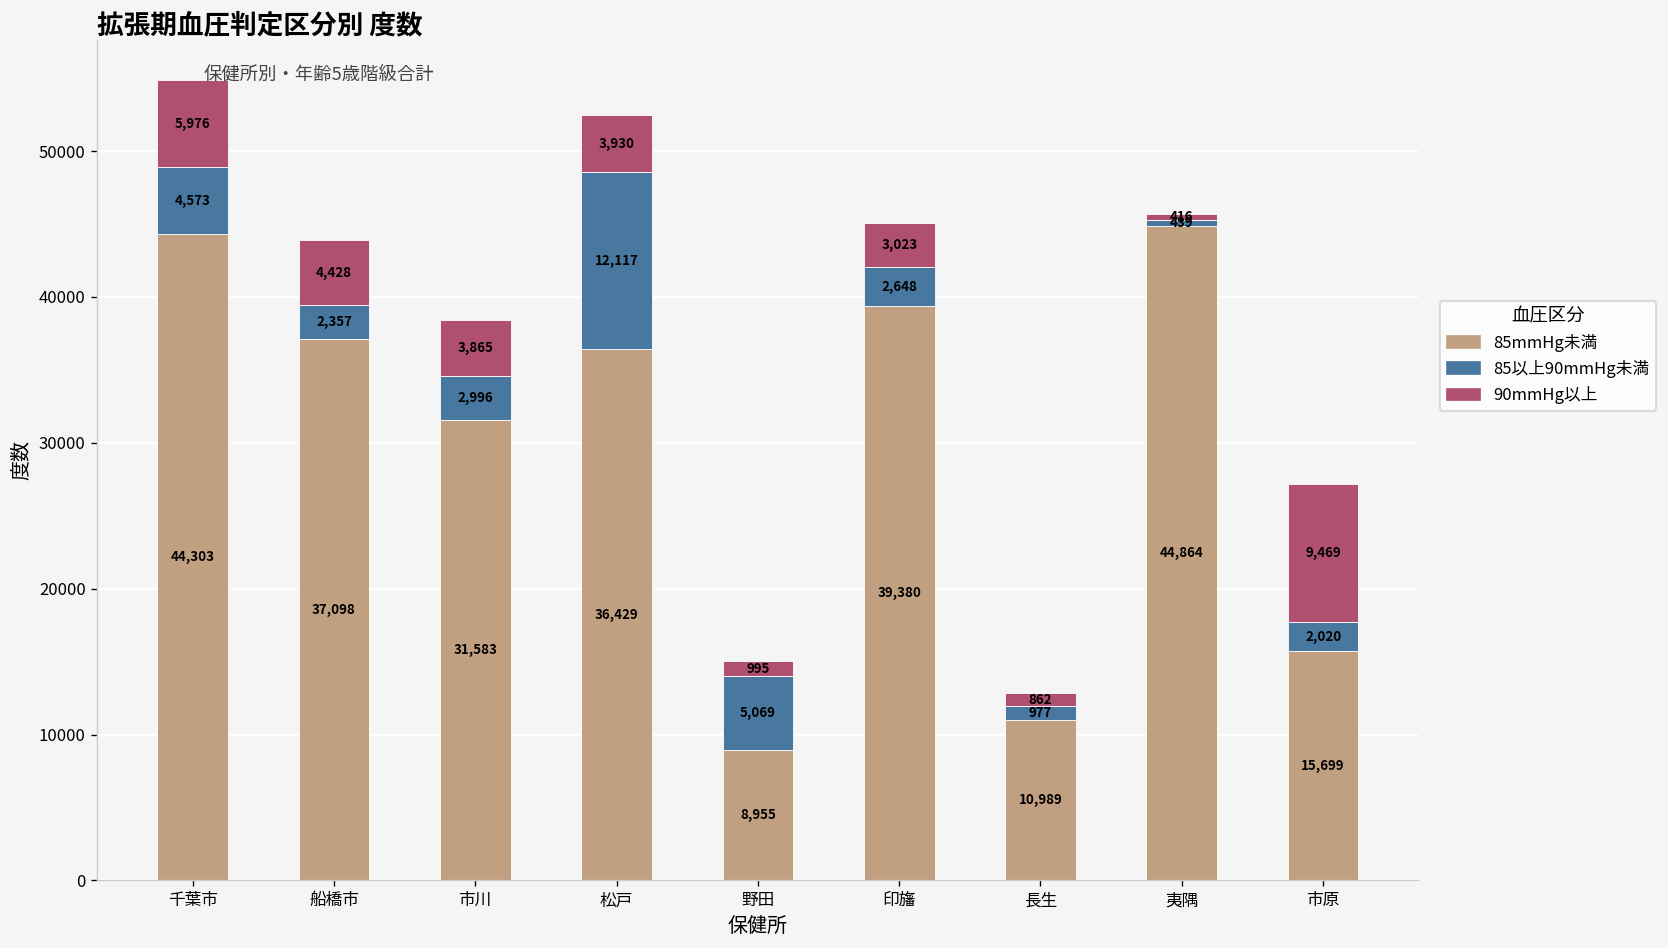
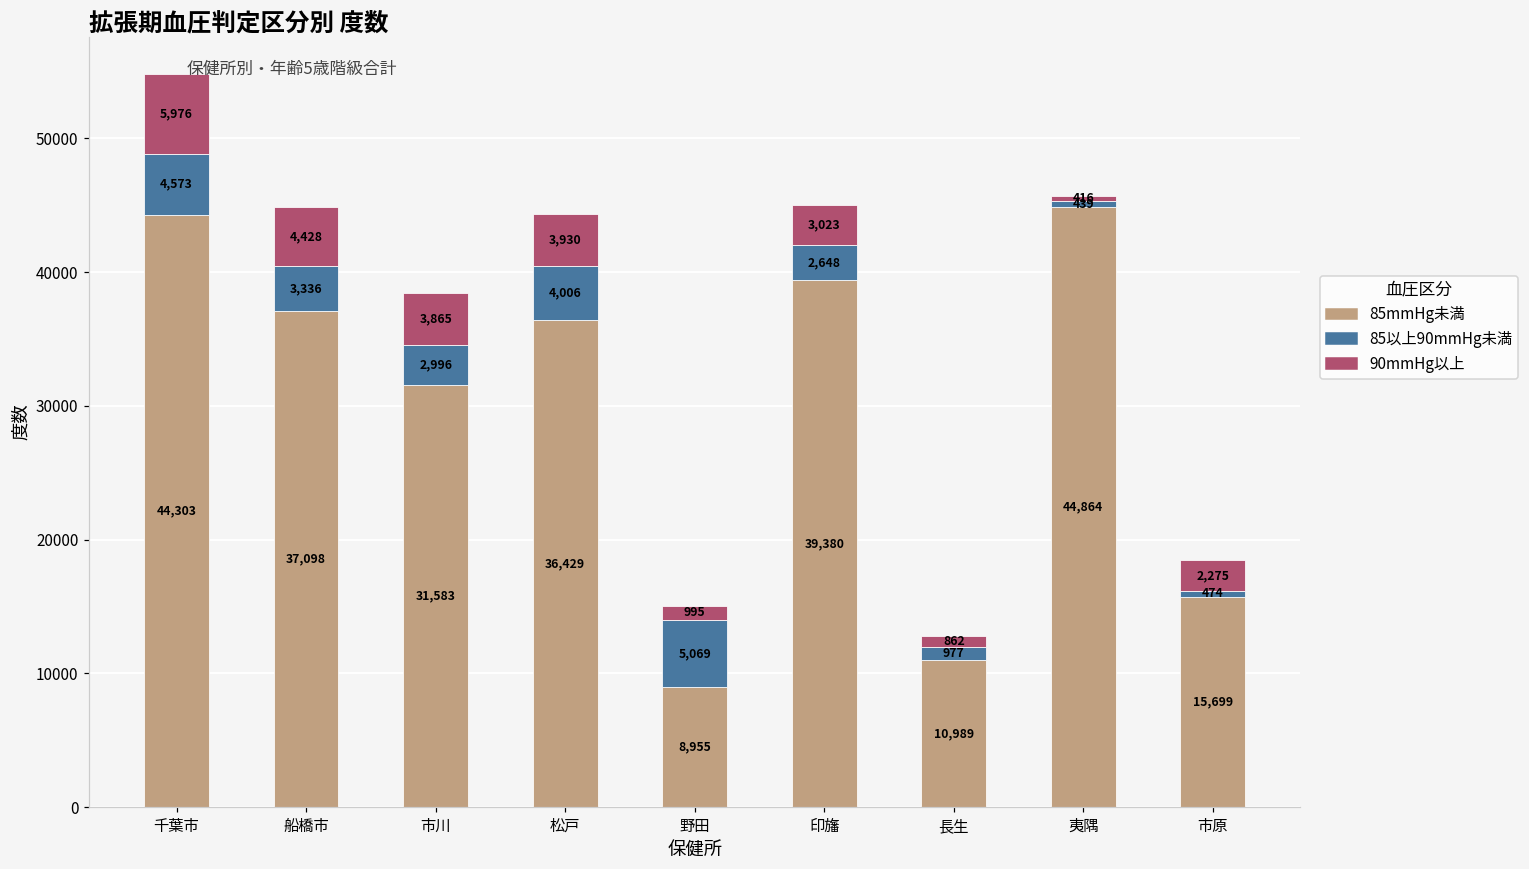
85以上90mmHg未満, 船橋市: 2,357 -> 3,336
85以上90mmHg未満, 松戸: 12,117 -> 4,006
85以上90mmHg未満, 市原: 2,020 -> 474
90mmHg以上, 市原: 9,469 -> 2,275
